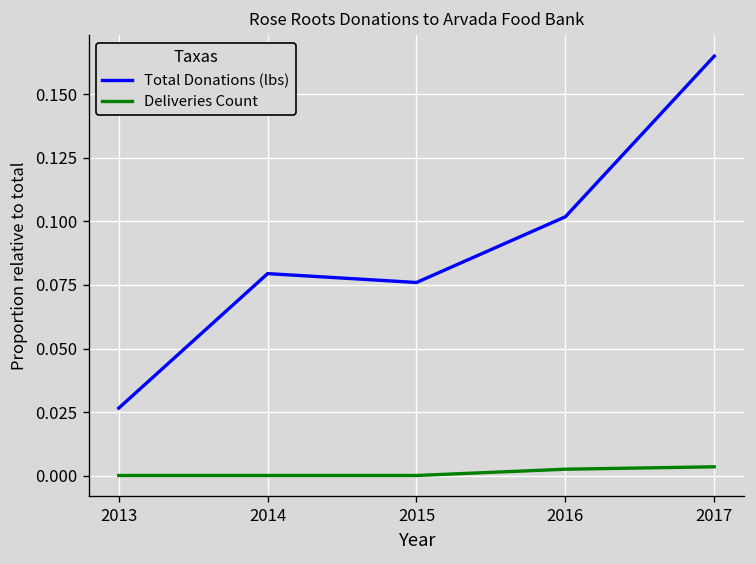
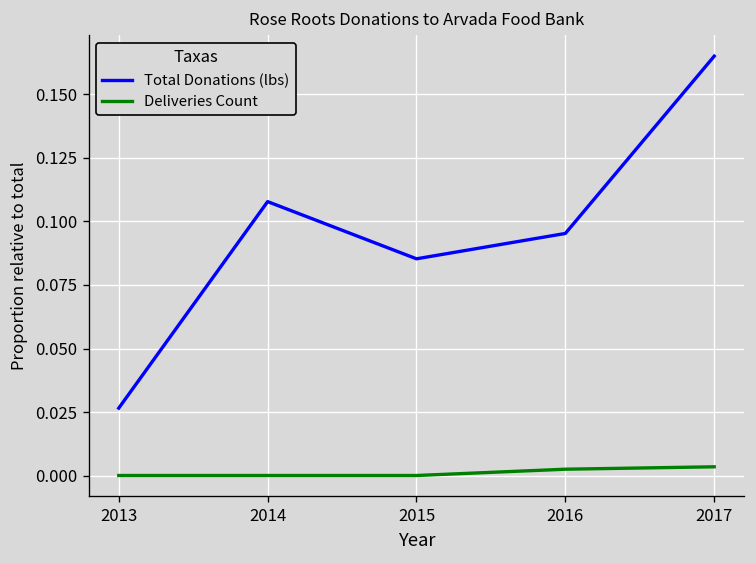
Total Donations (lbs), 2014: 0.079 -> 0.108
Total Donations (lbs), 2015: 0.076 -> 0.085
Total Donations (lbs), 2016: 0.102 -> 0.095
